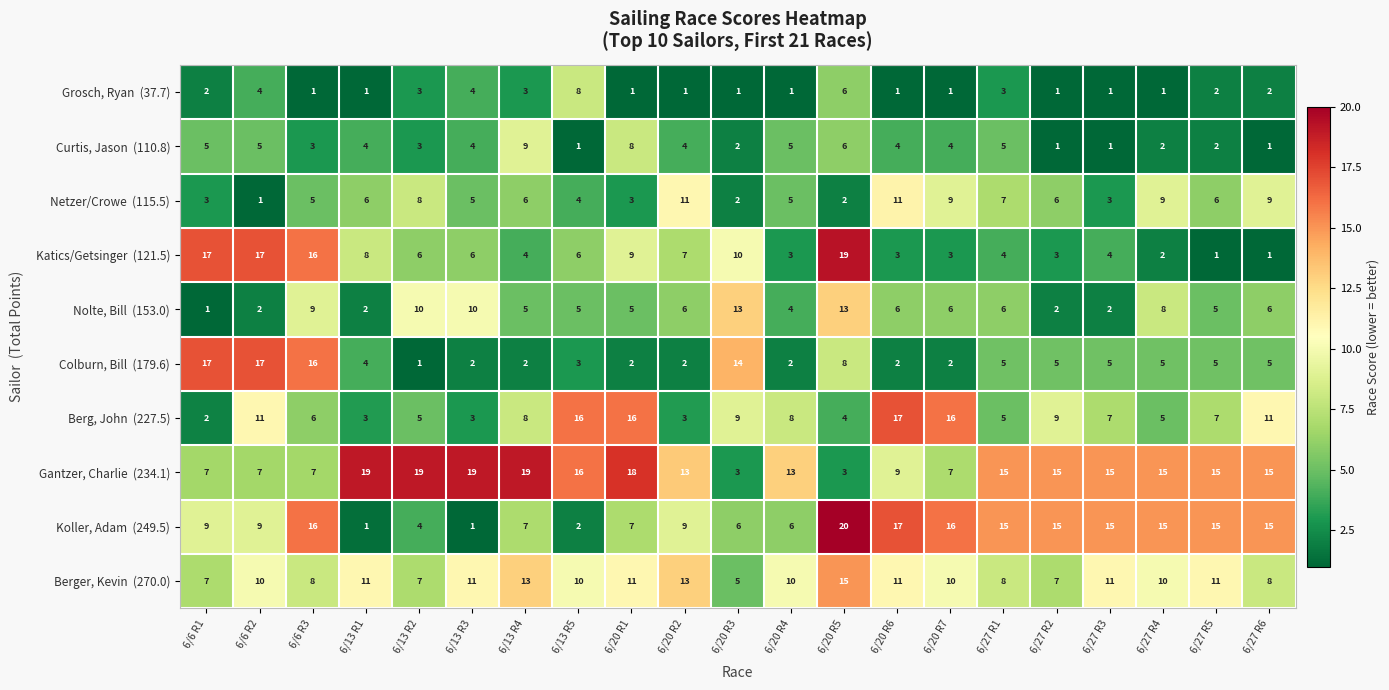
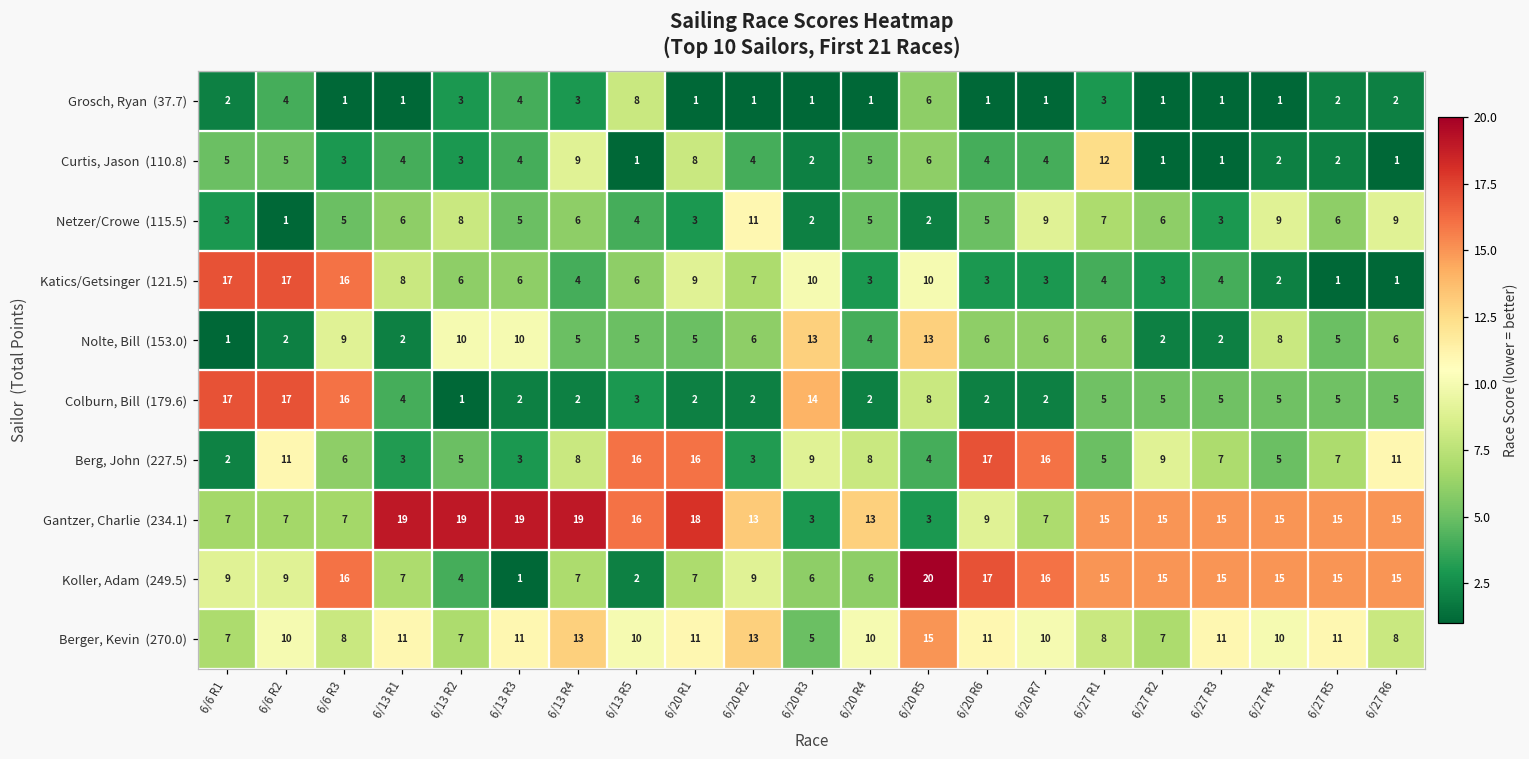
Curtis, Jason (110.8), 6/27 R1: 5 -> 12
Netzer/Crowe (115.5), 6/20 R6: 11 -> 5
Katics/Getsinger (121.5), 6/20 R5: 19 -> 10
Koller, Adam (249.5), 6/13 R1: 1 -> 7
